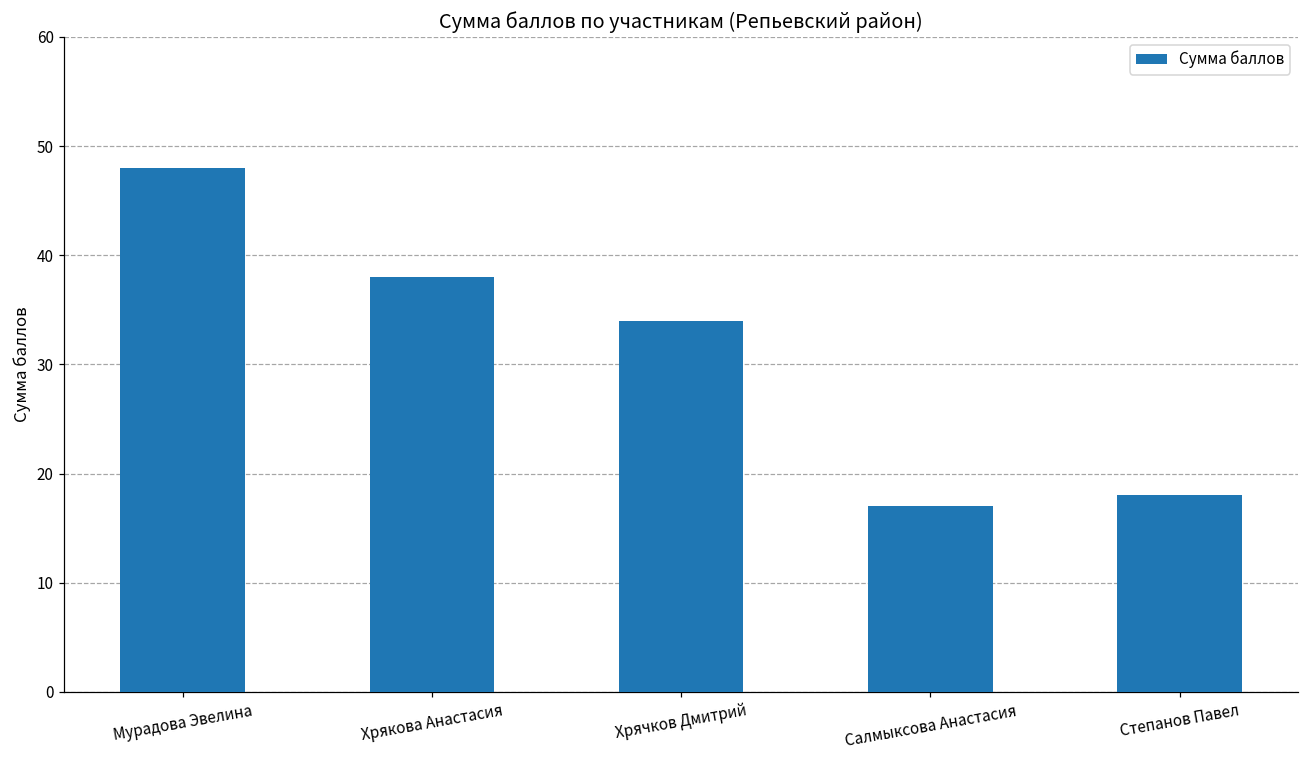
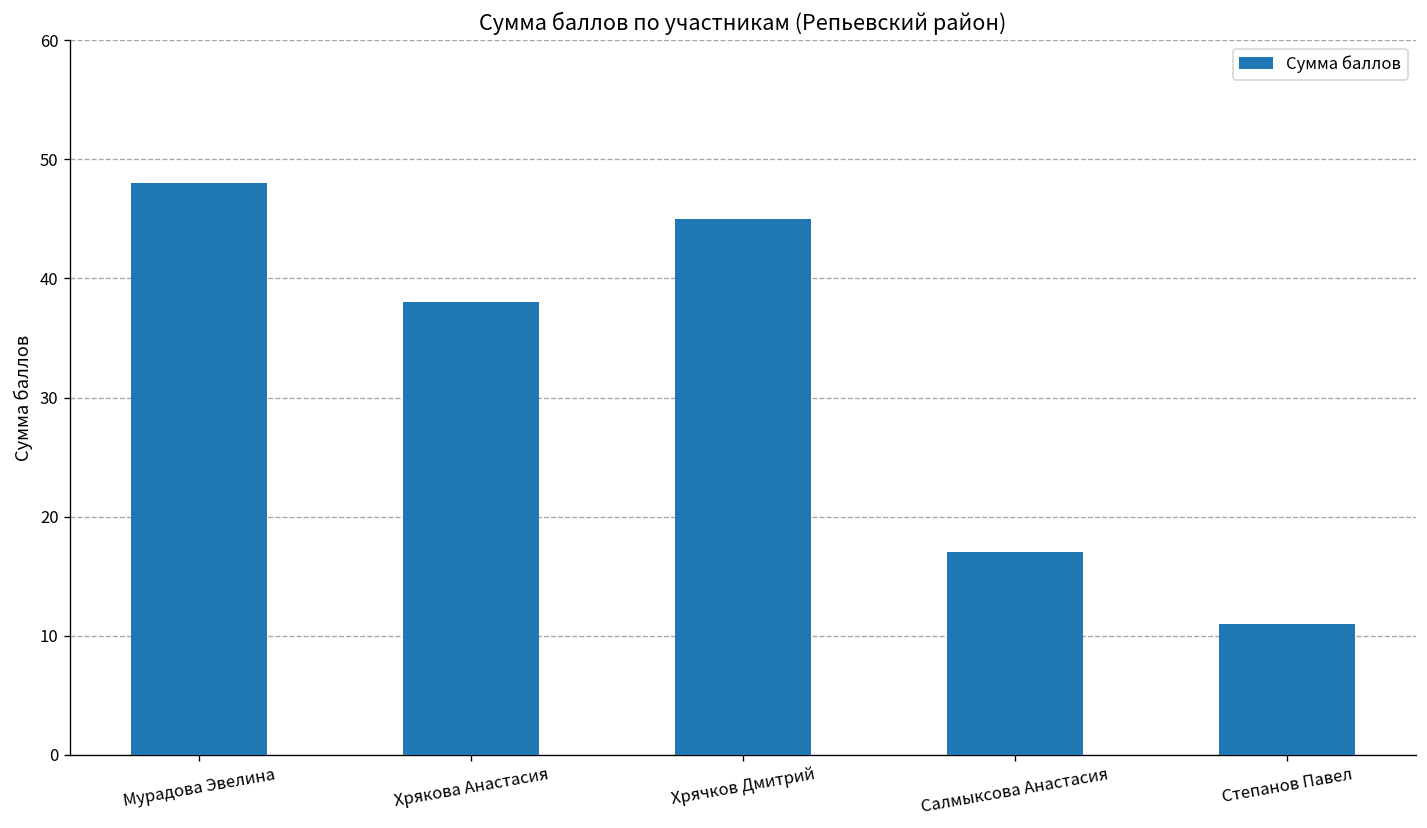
Хрячков Дмитрий: 34 -> 45
Степанов Павел: 18 -> 11
